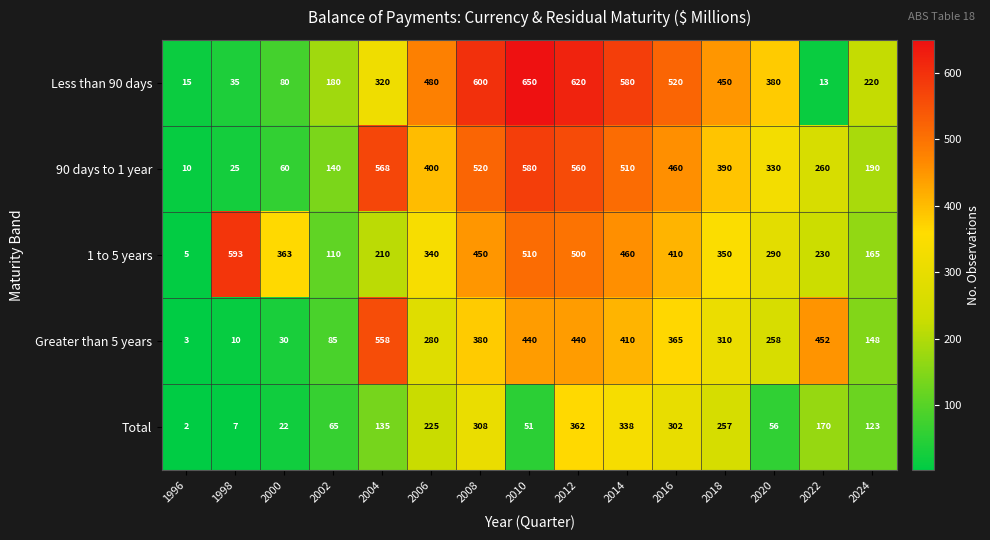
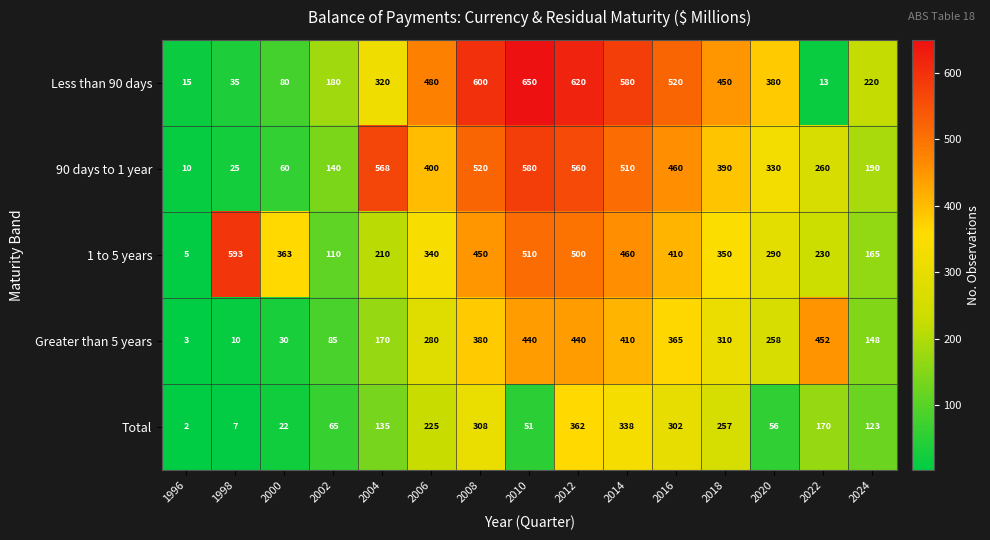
Greater than 5 years, 2004: 558 -> 170
